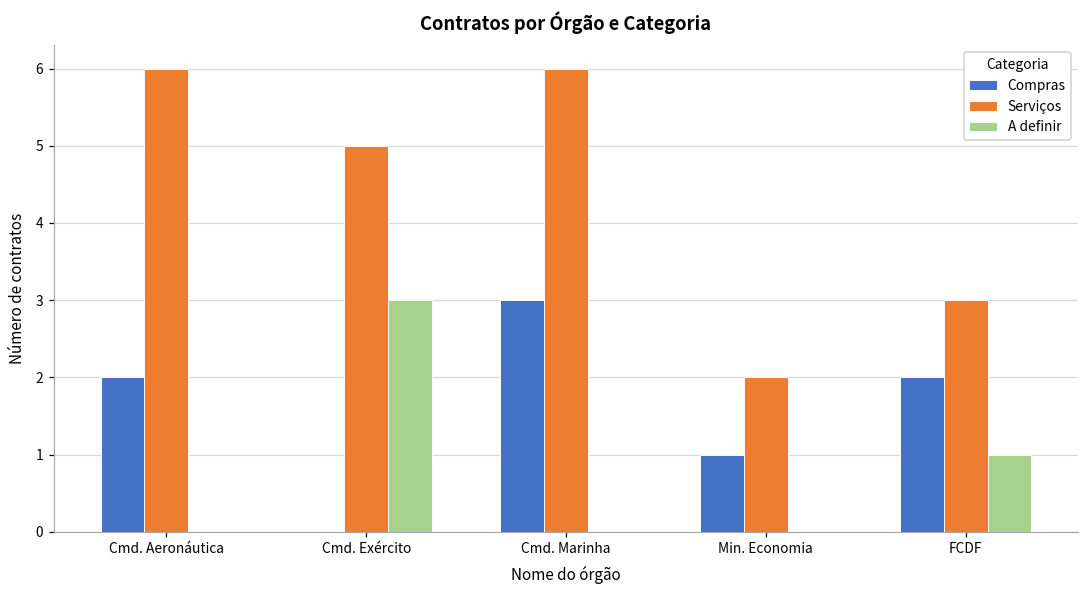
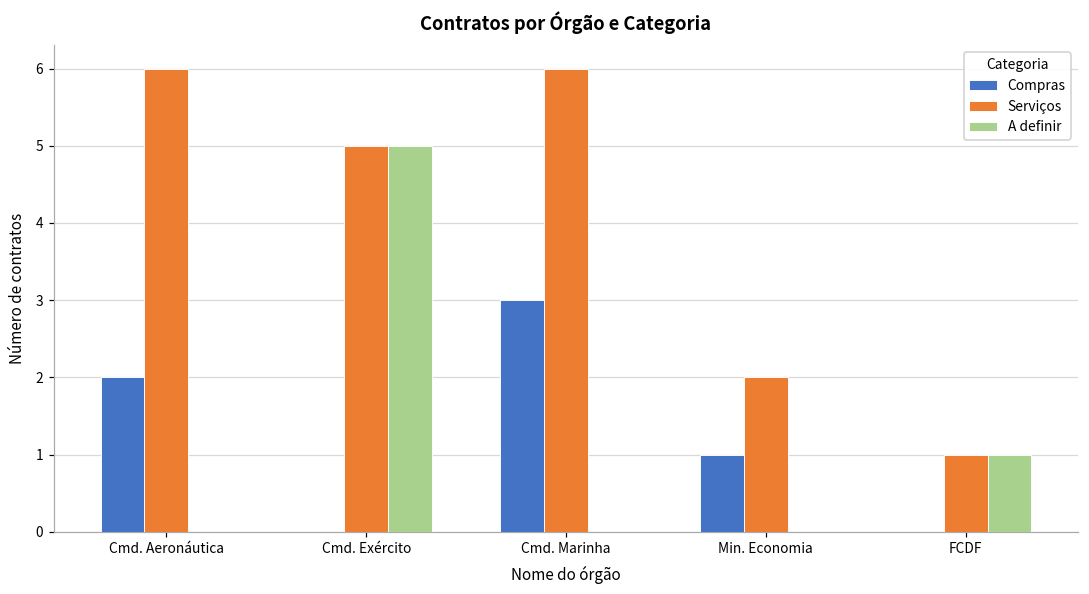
A definir, Cmd. Exército: 3 -> 5
Compras, FCDF: 2 -> 0
Serviços, FCDF: 3 -> 1
